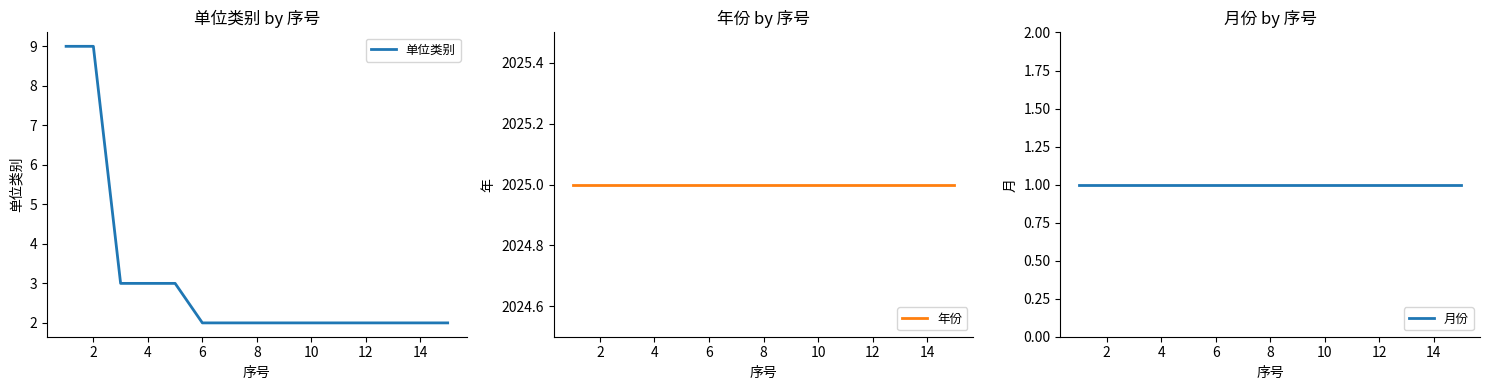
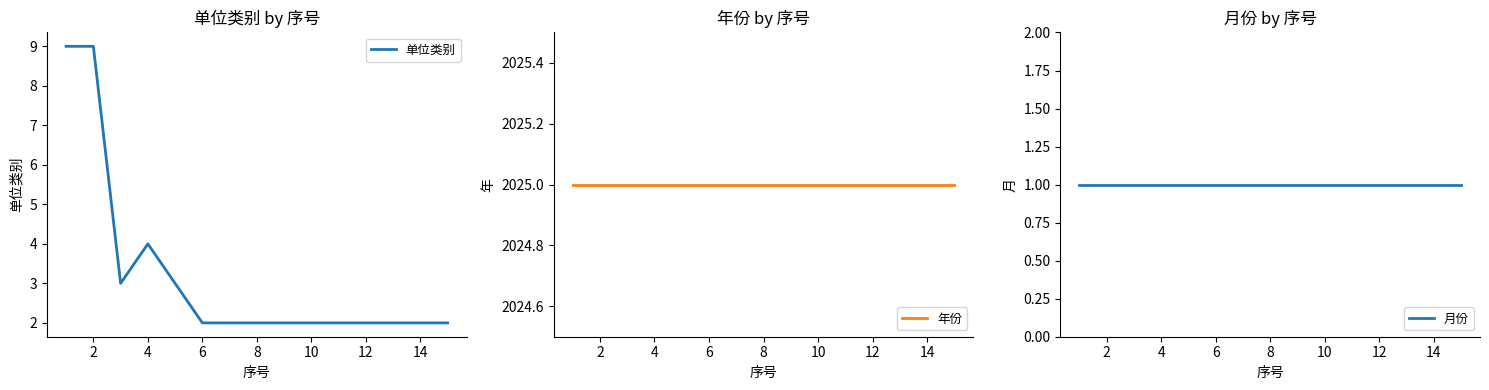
单位类别 by 序号, 4: 3 -> 4
